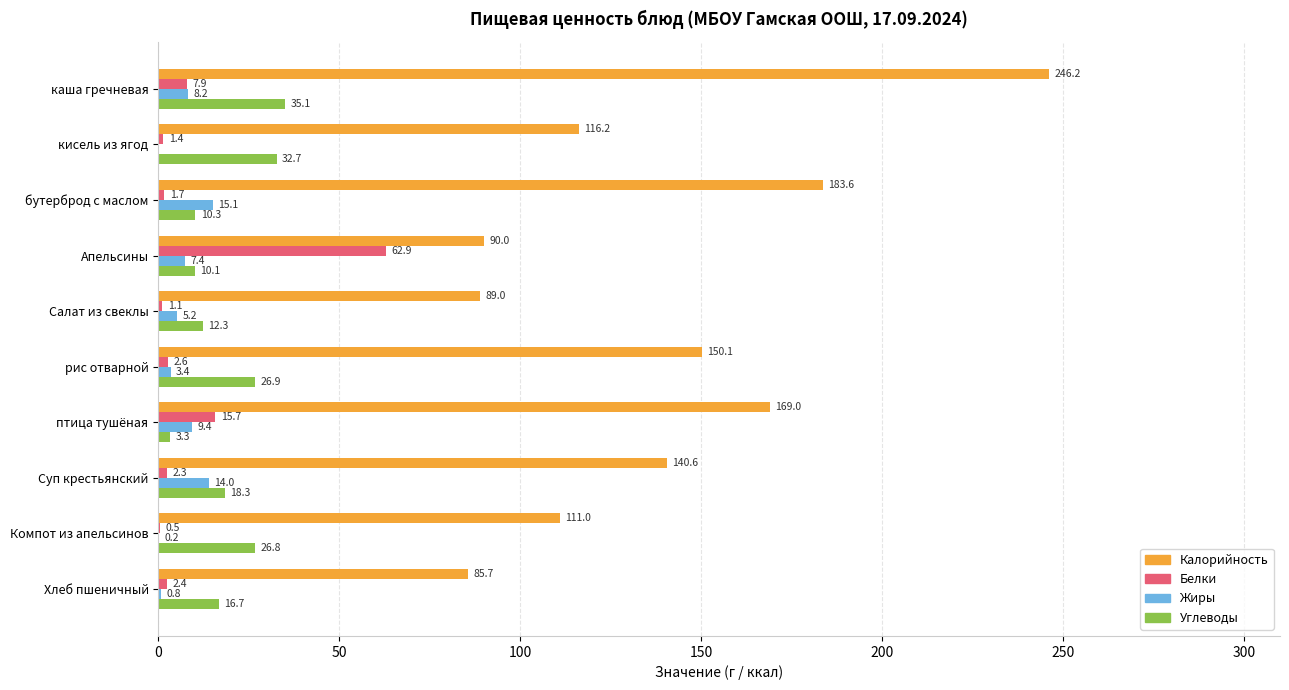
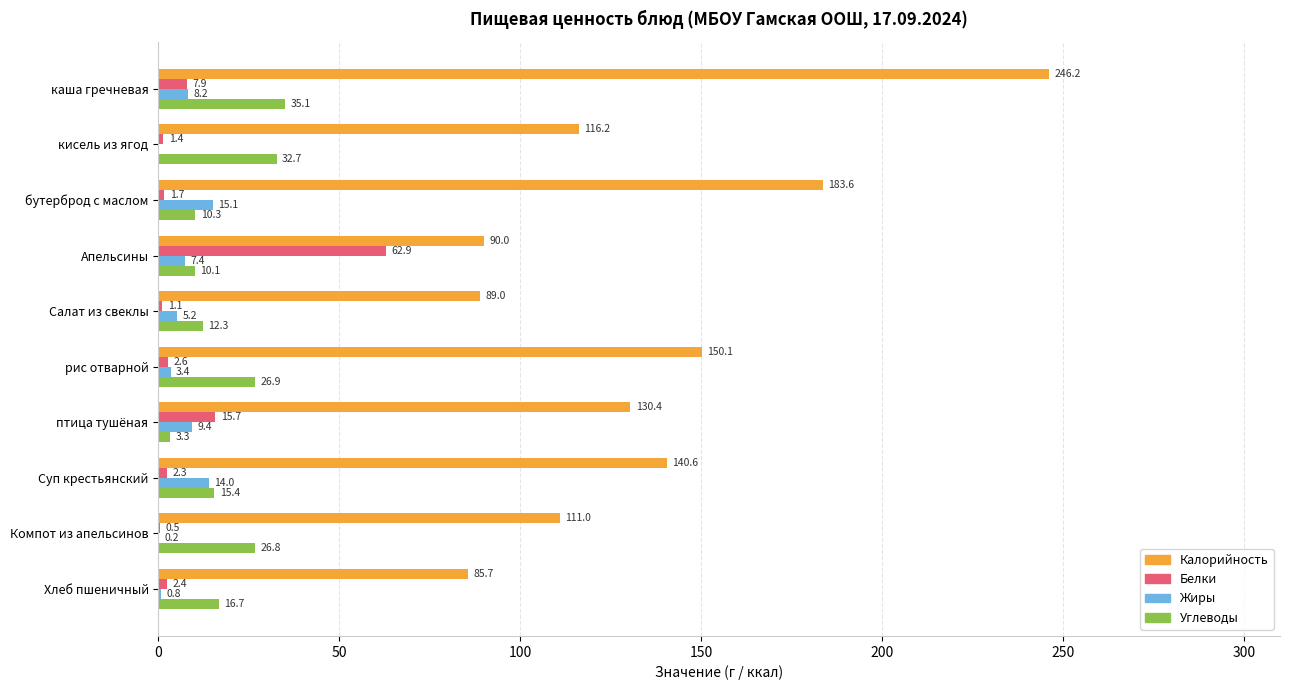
Калорийность, птица тушёная: 169.0 -> 130.4
Углеводы, Суп крестьянский: 18.3 -> 15.4
